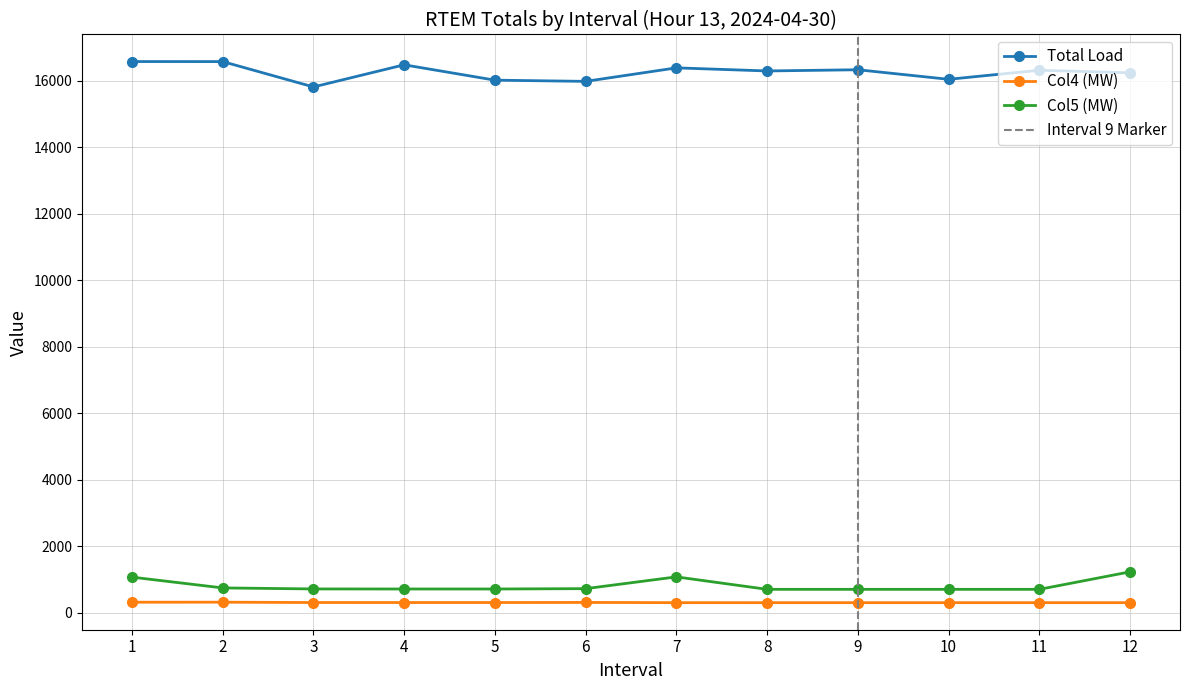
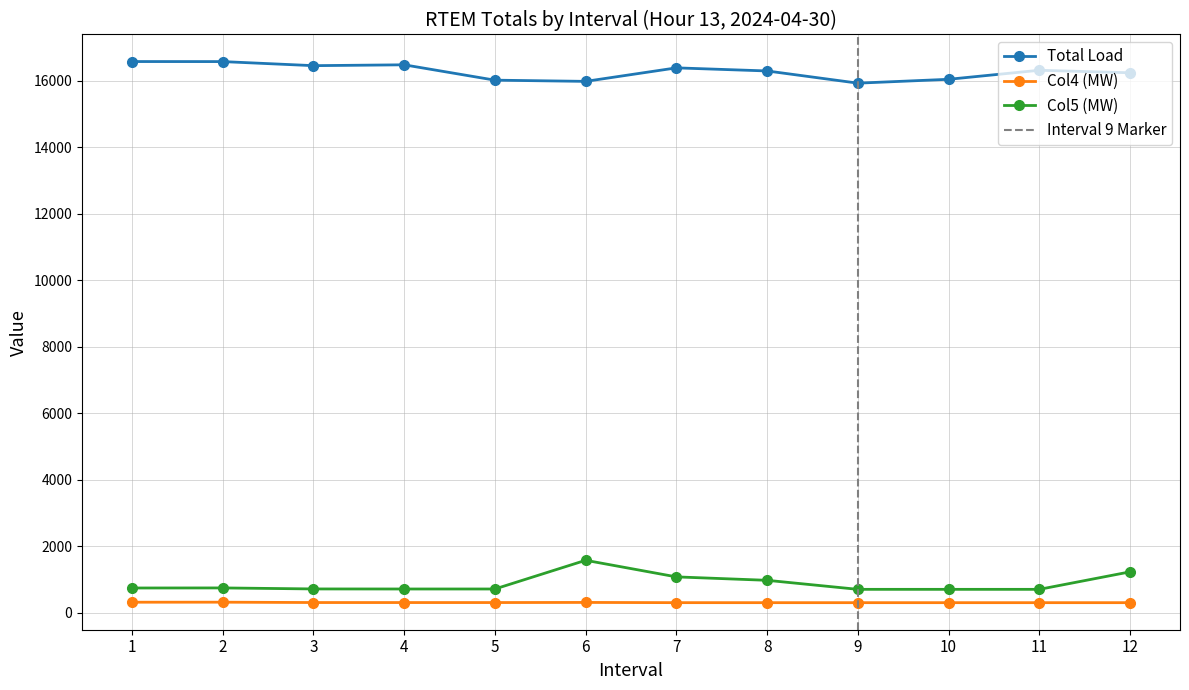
Col5 (MW), 1: 1100 -> 700
Total Load, 3: 15800 -> 16500
Col5 (MW), 6: 700 -> 1600
Col5 (MW), 8: 700 -> 1000
Total Load, 9: 16300 -> 15900
